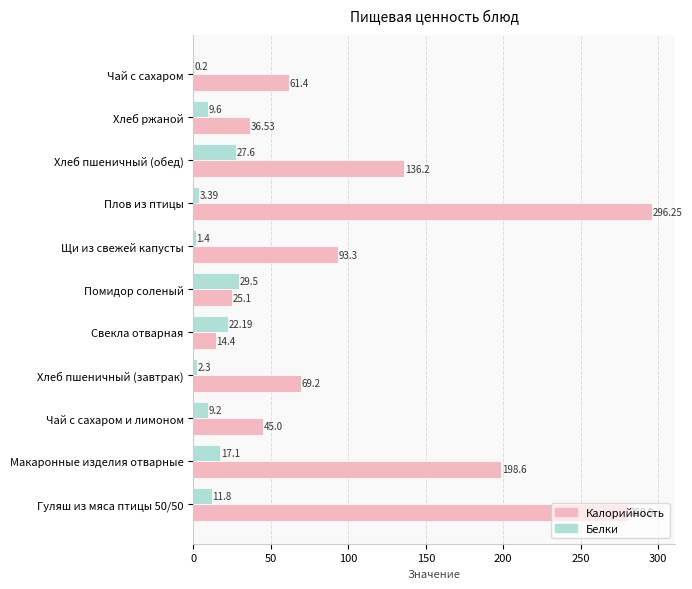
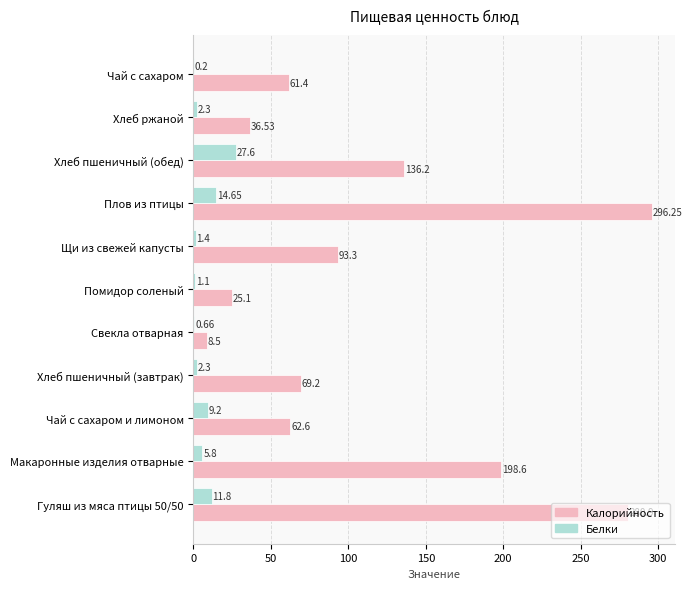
Белки, Хлеб ржаной: 9.6 -> 2.3
Белки, Плов из птицы: 3.39 -> 14.65
Белки, Помидор соленый: 29.5 -> 1.1
Белки, Свекла отварная: 22.19 -> 0.66
Калорийность, Свекла отварная: 14.4 -> 8.5
Калорийность, Чай с сахаром и лимоном: 45.0 -> 62.6
Белки, Макаронные изделия отварные: 17.1 -> 5.8
